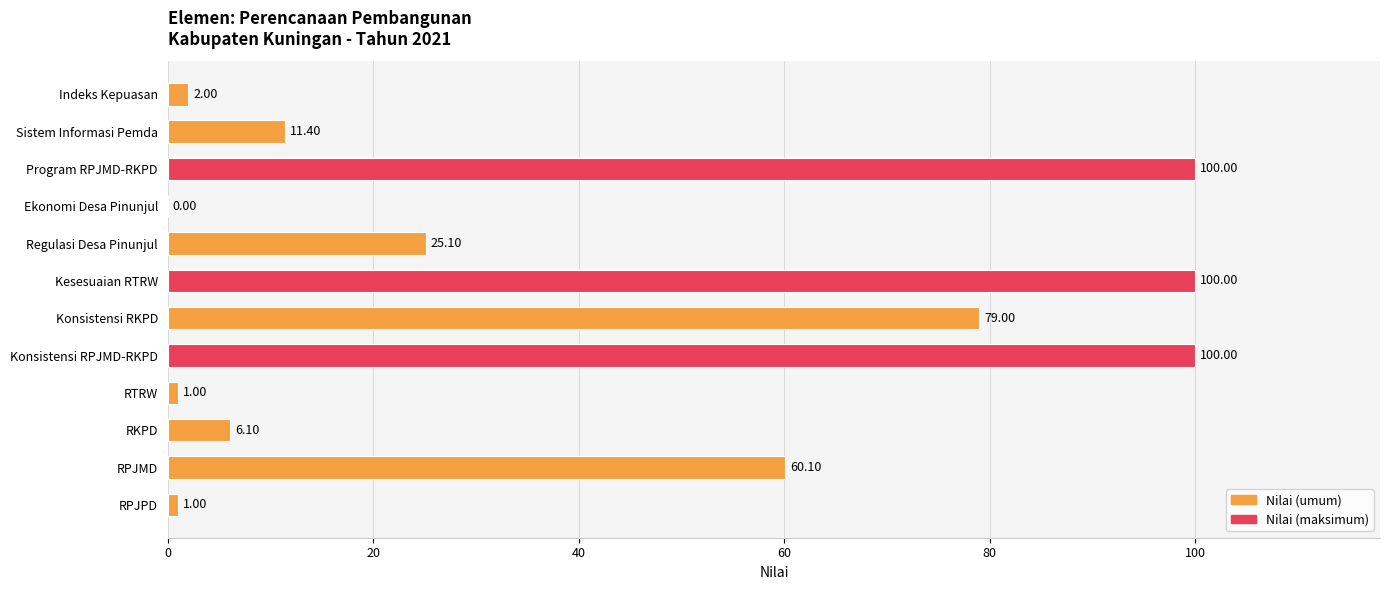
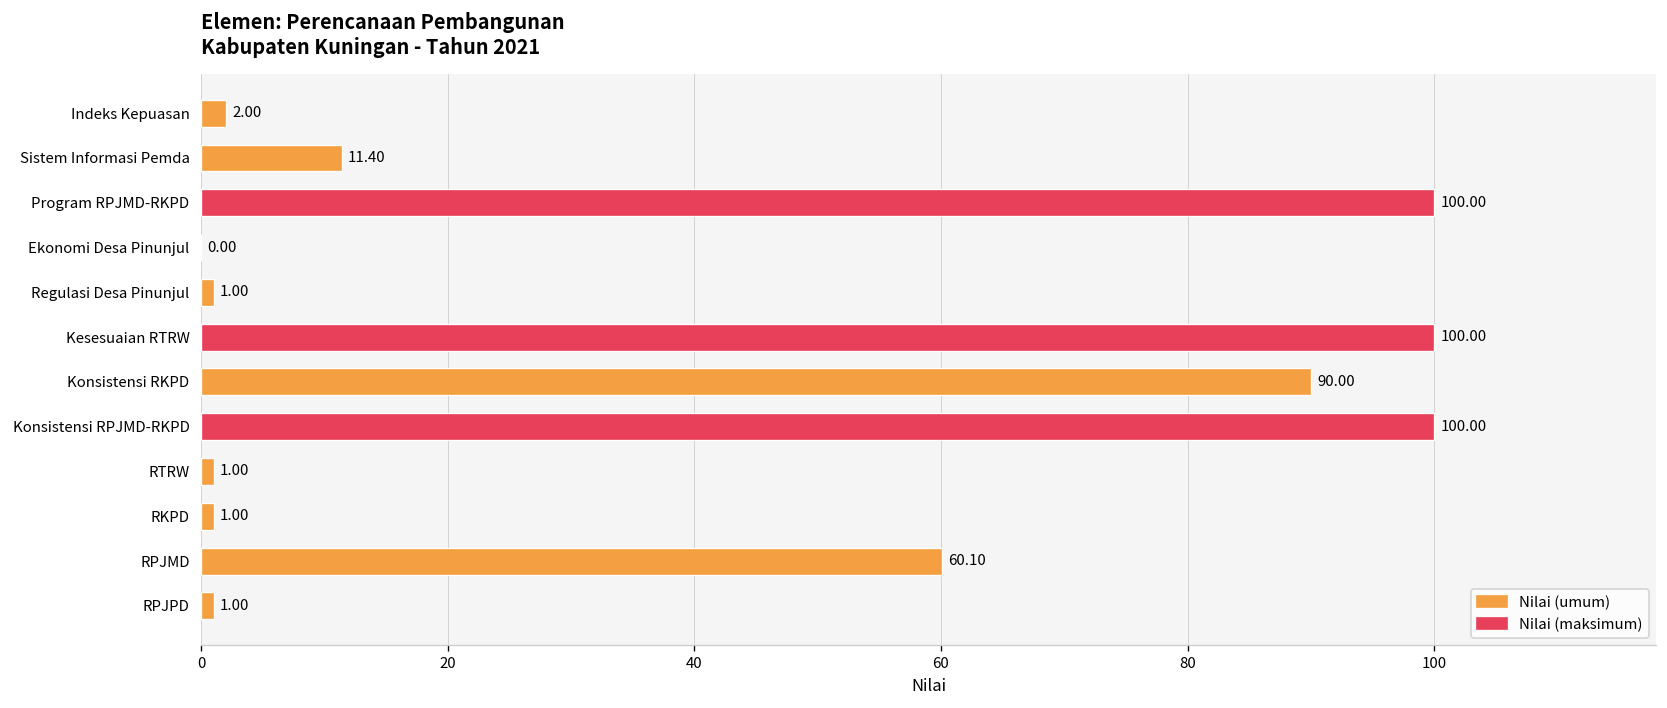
Regulasi Desa Pinunjul: 25.10 -> 1.00
Konsistensi RKPD: 79.00 -> 90.00
RKPD: 6.10 -> 1.00
